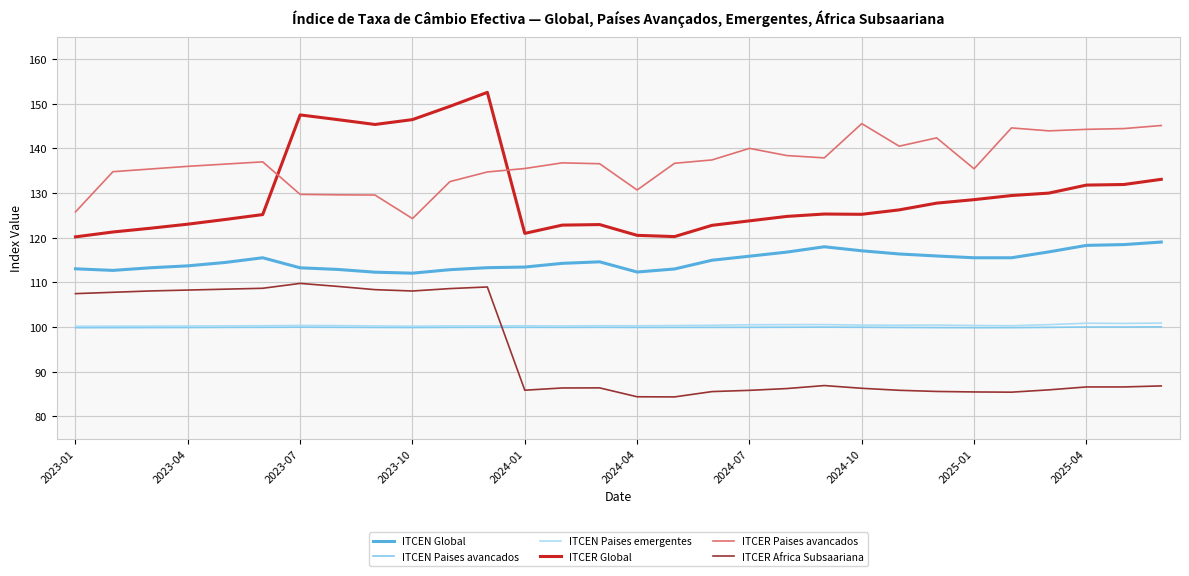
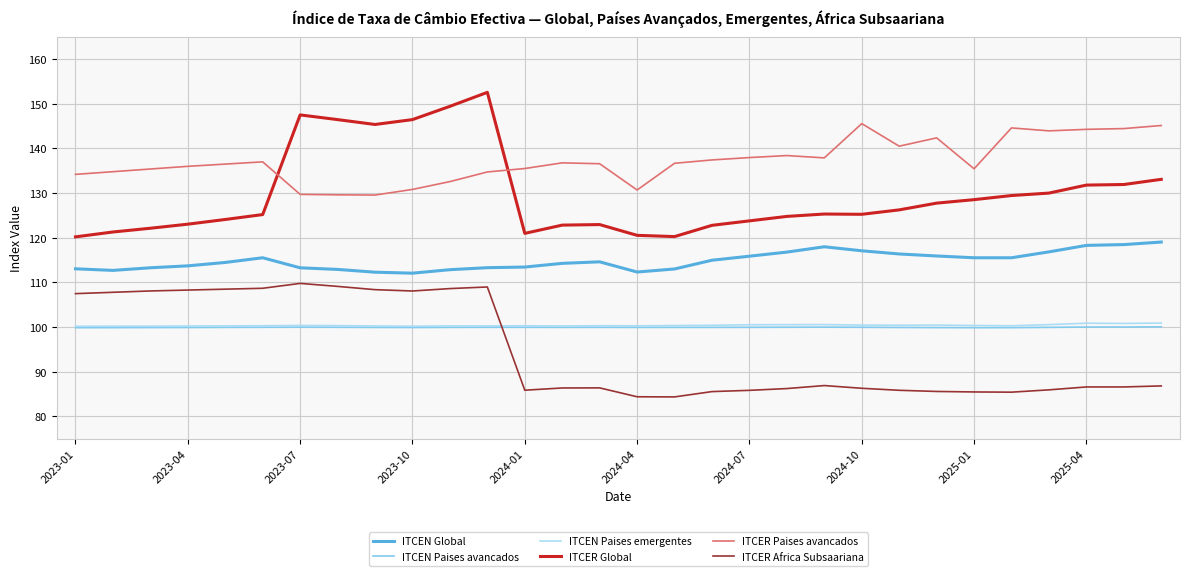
ITCER Paises avancados, 2023-01: 126 -> 134
ITCER Paises avancados, 2023-10: 124 -> 131
ITCER Paises avancados, 2024-07: 140 -> 138
